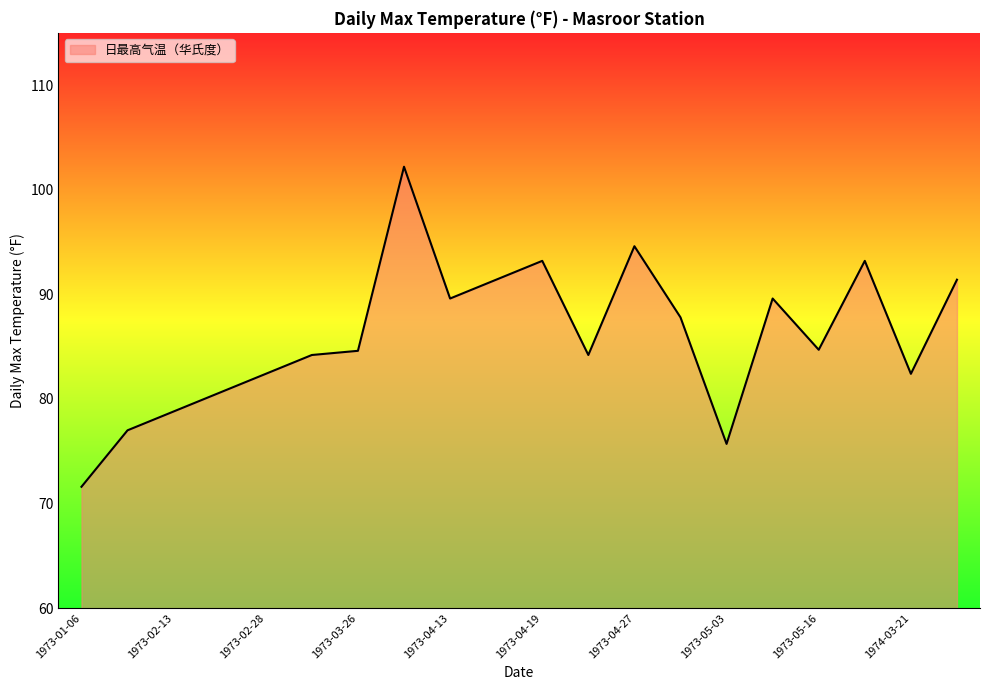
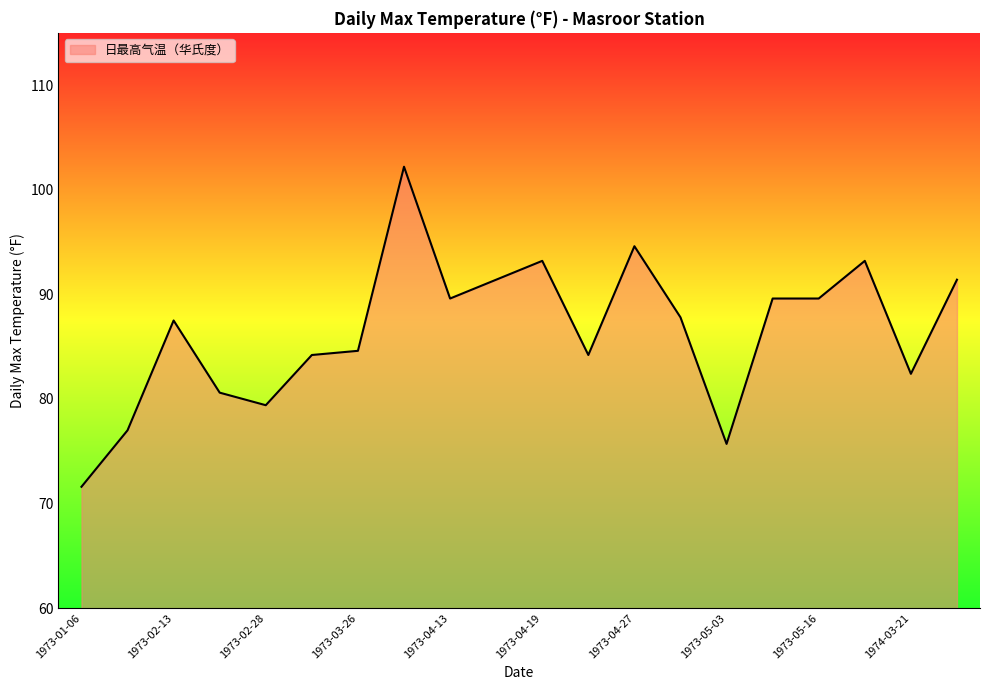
1973-02-13: 78.8 -> 87.5
1973-02-28: 82.4 -> 79.4
1973-05-16: 84.7 -> 89.6
